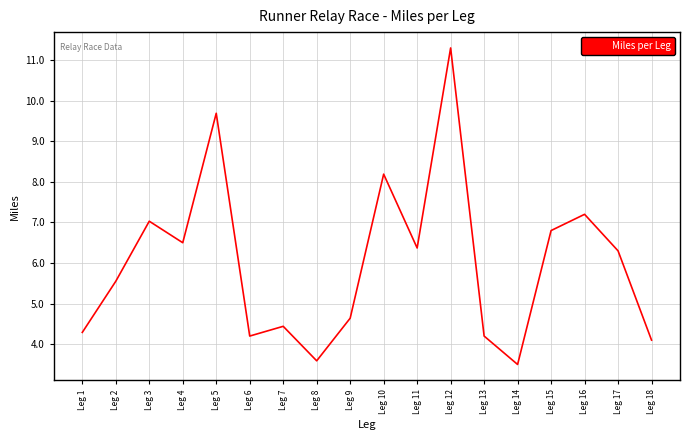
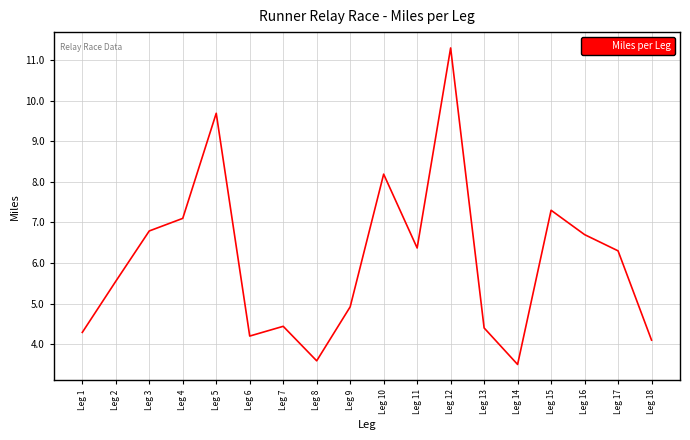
Leg 3: 7.0 -> 6.8
Leg 4: 6.5 -> 7.1
Leg 9: 4.6 -> 4.9
Leg 13: 4.2 -> 4.4
Leg 15: 6.8 -> 7.3
Leg 16: 7.2 -> 6.7
